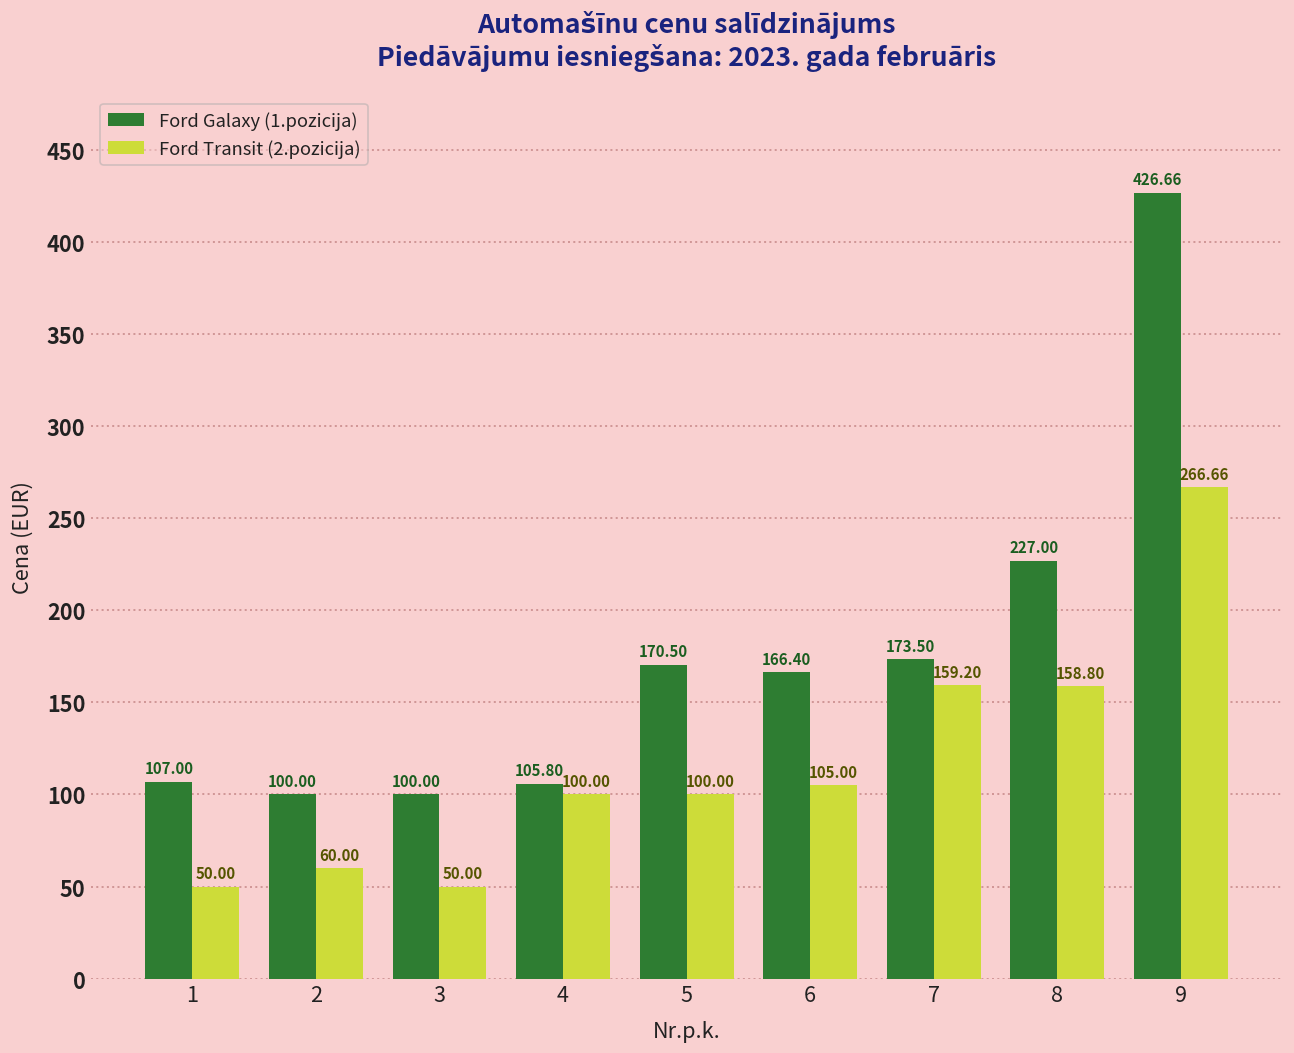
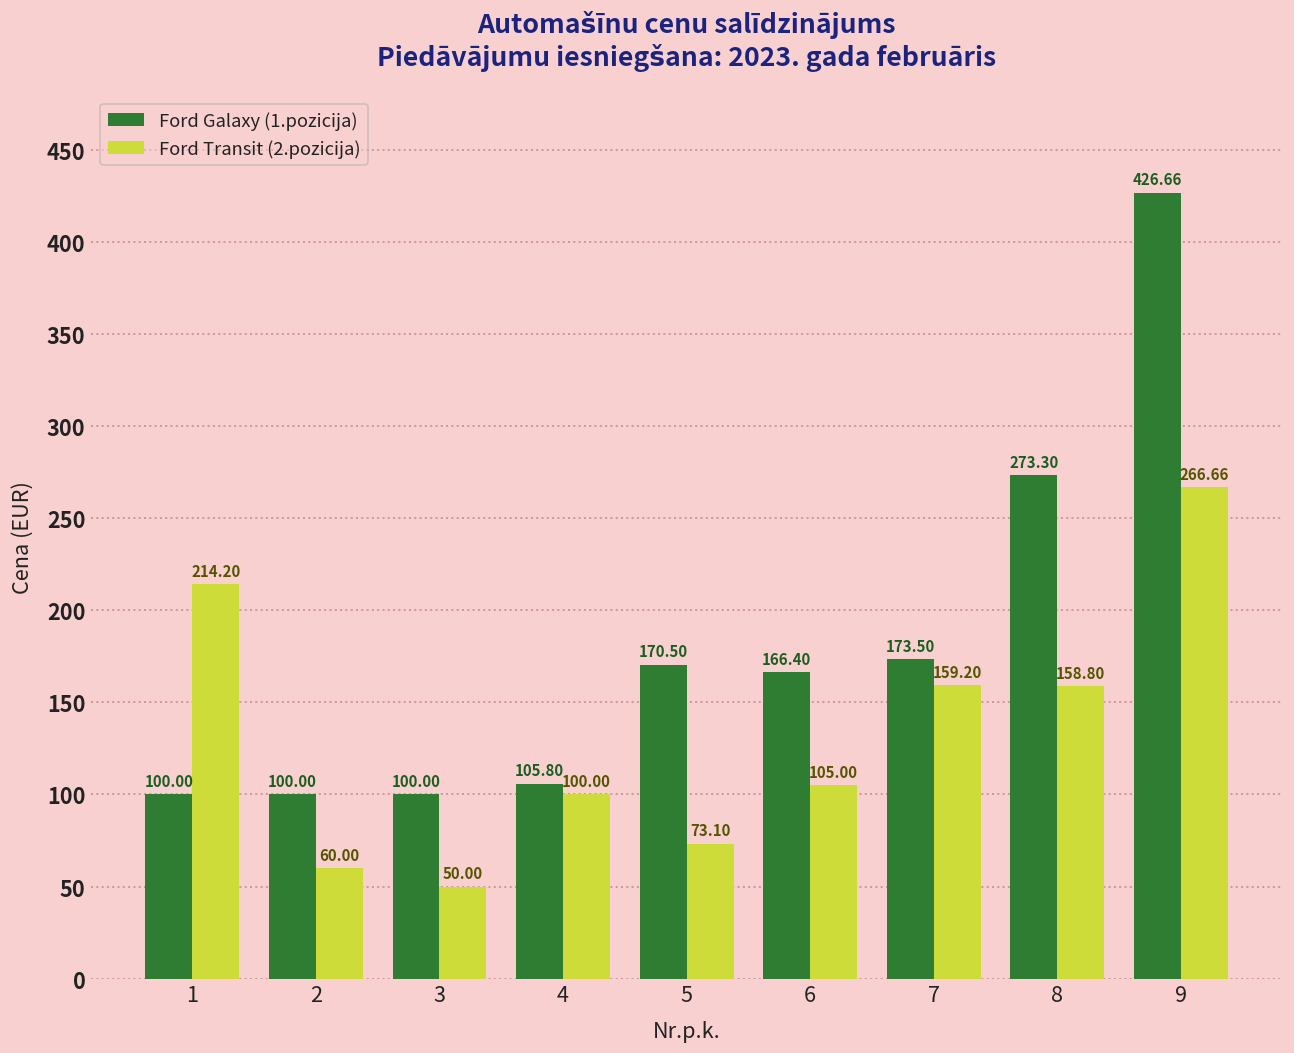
Ford Galaxy (1.pozicija), 1: 107.00 -> 100.00
Ford Transit (2.pozicija), 1: 50.00 -> 214.20
Ford Transit (2.pozicija), 5: 100.00 -> 73.10
Ford Galaxy (1.pozicija), 8: 227.00 -> 273.30
